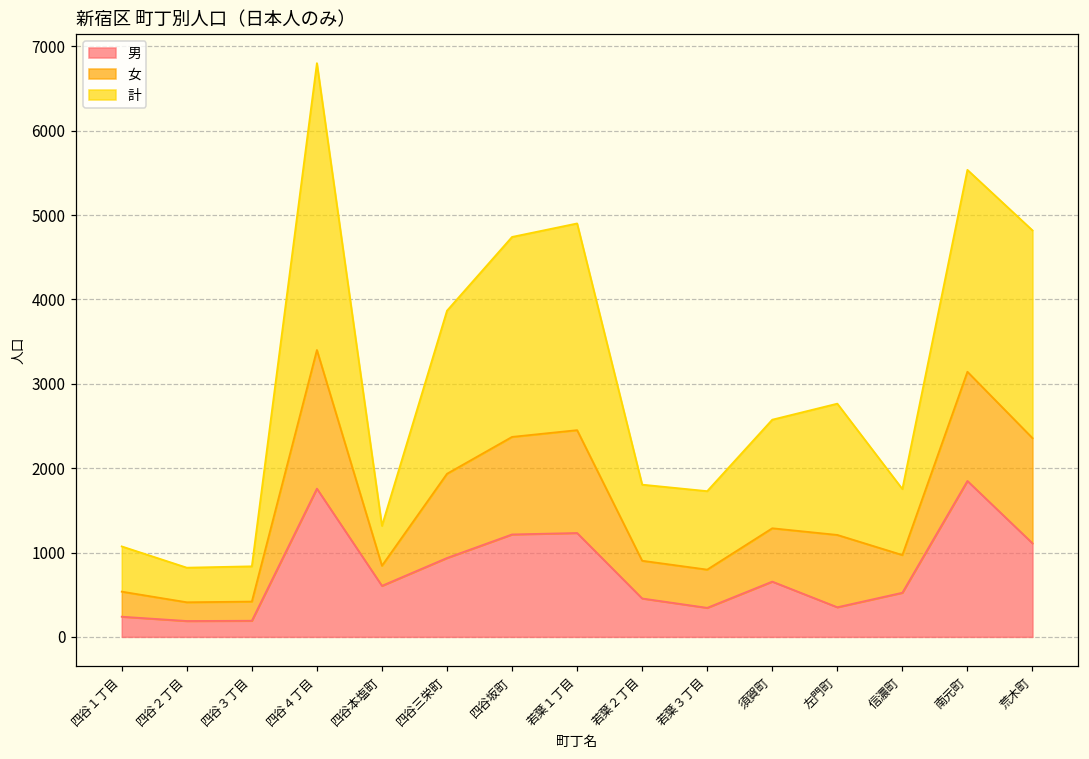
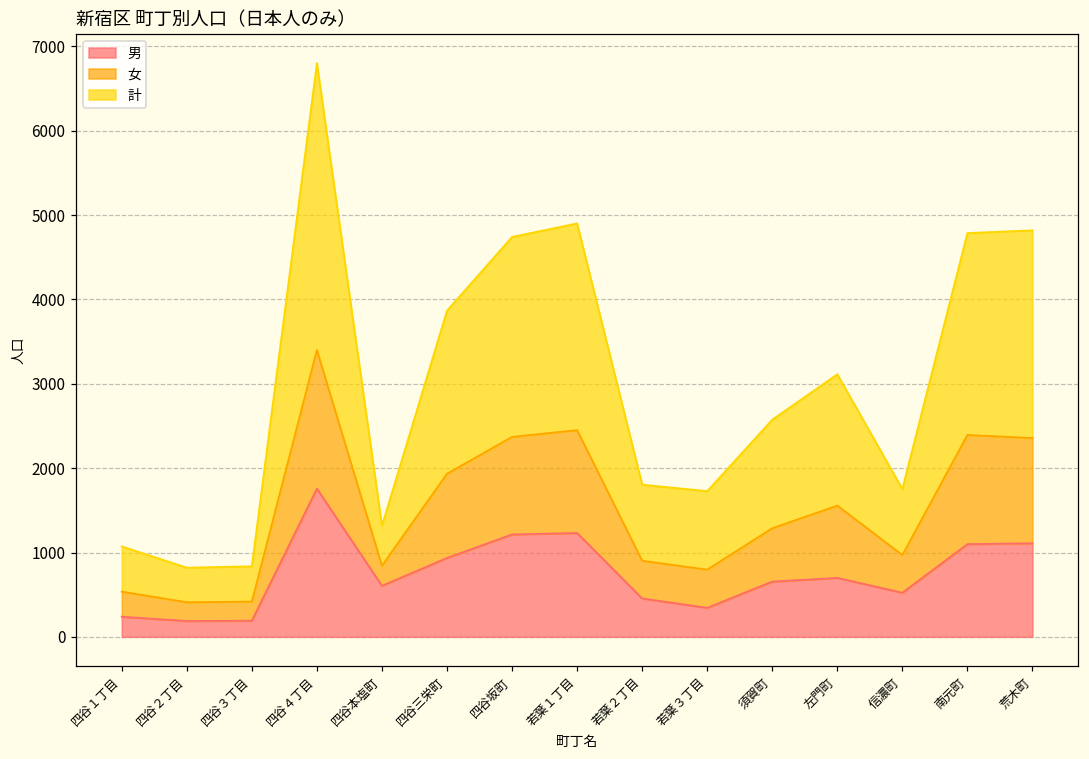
男, 左門町: 400 -> 700
男, 南元町: 1800 -> 1100
